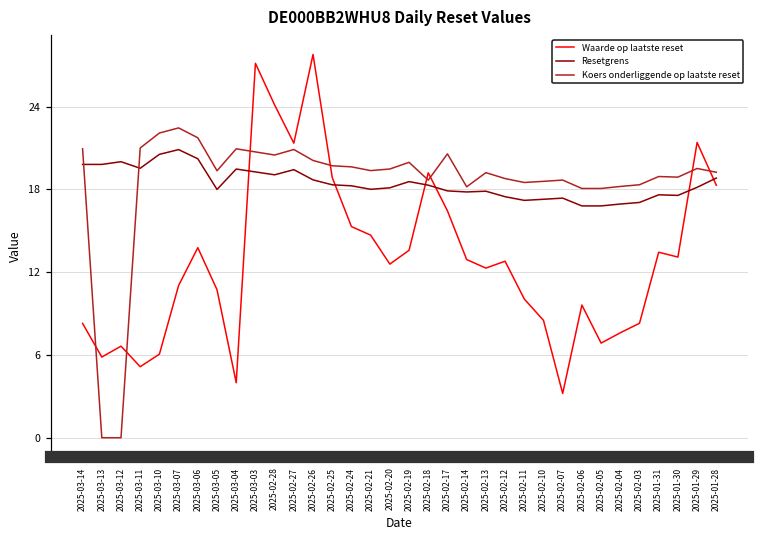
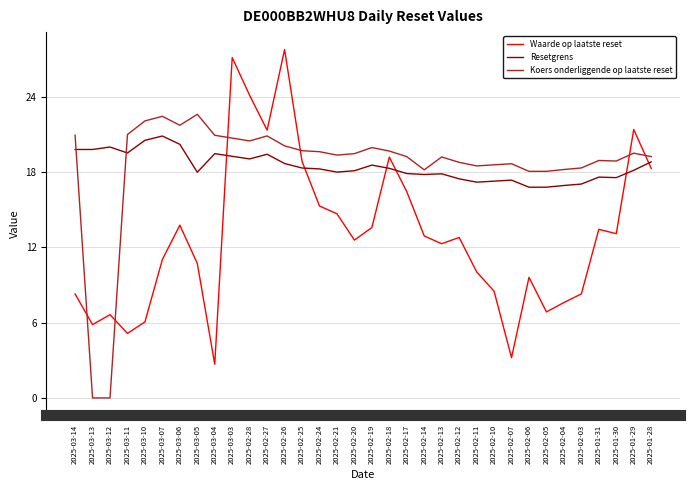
Koers onderliggende op laatste reset, 2025-03-05: 19.4 -> 22.6
Waarde op laatste reset, 2025-03-04: 4.0 -> 2.7
Koers onderliggende op laatste reset, 2025-02-18: 18.7 -> 19.7
Koers onderliggende op laatste reset, 2025-02-17: 20.6 -> 19.2
